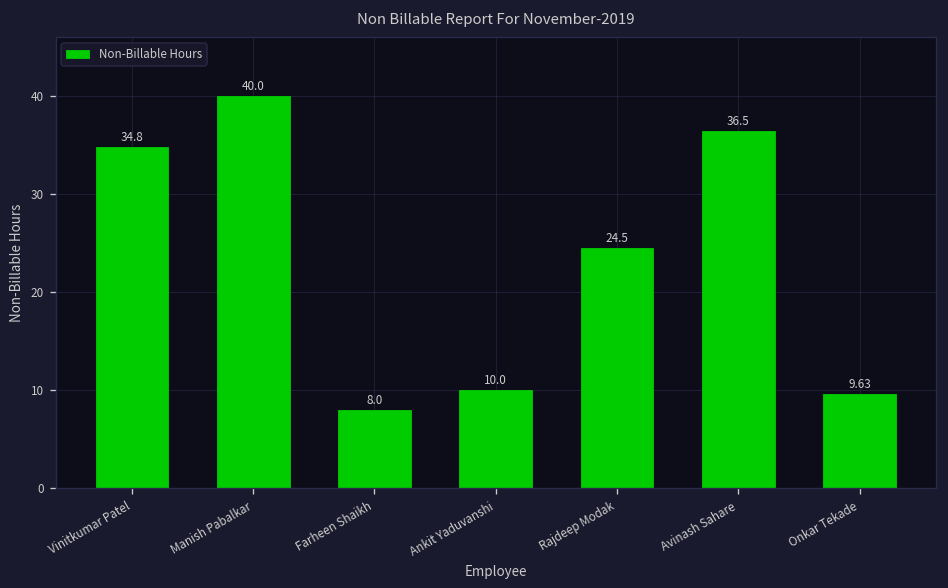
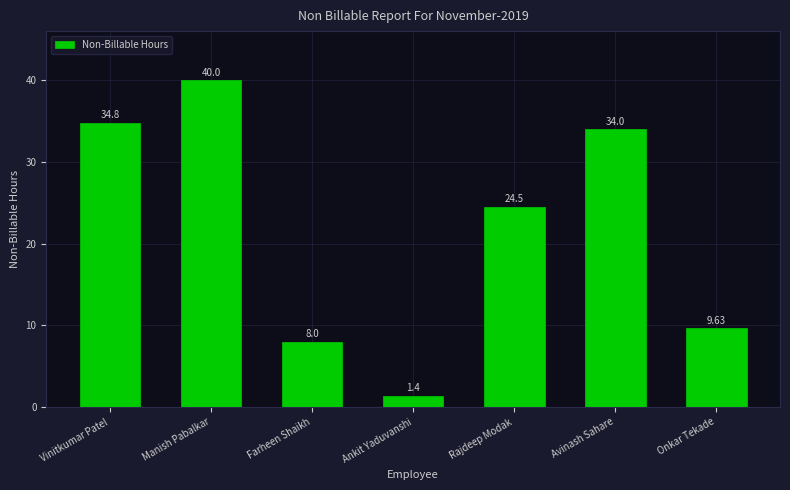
Ankit Yaduvanshi: 10.0 -> 1.4
Avinash Sahare: 36.5 -> 34.0
